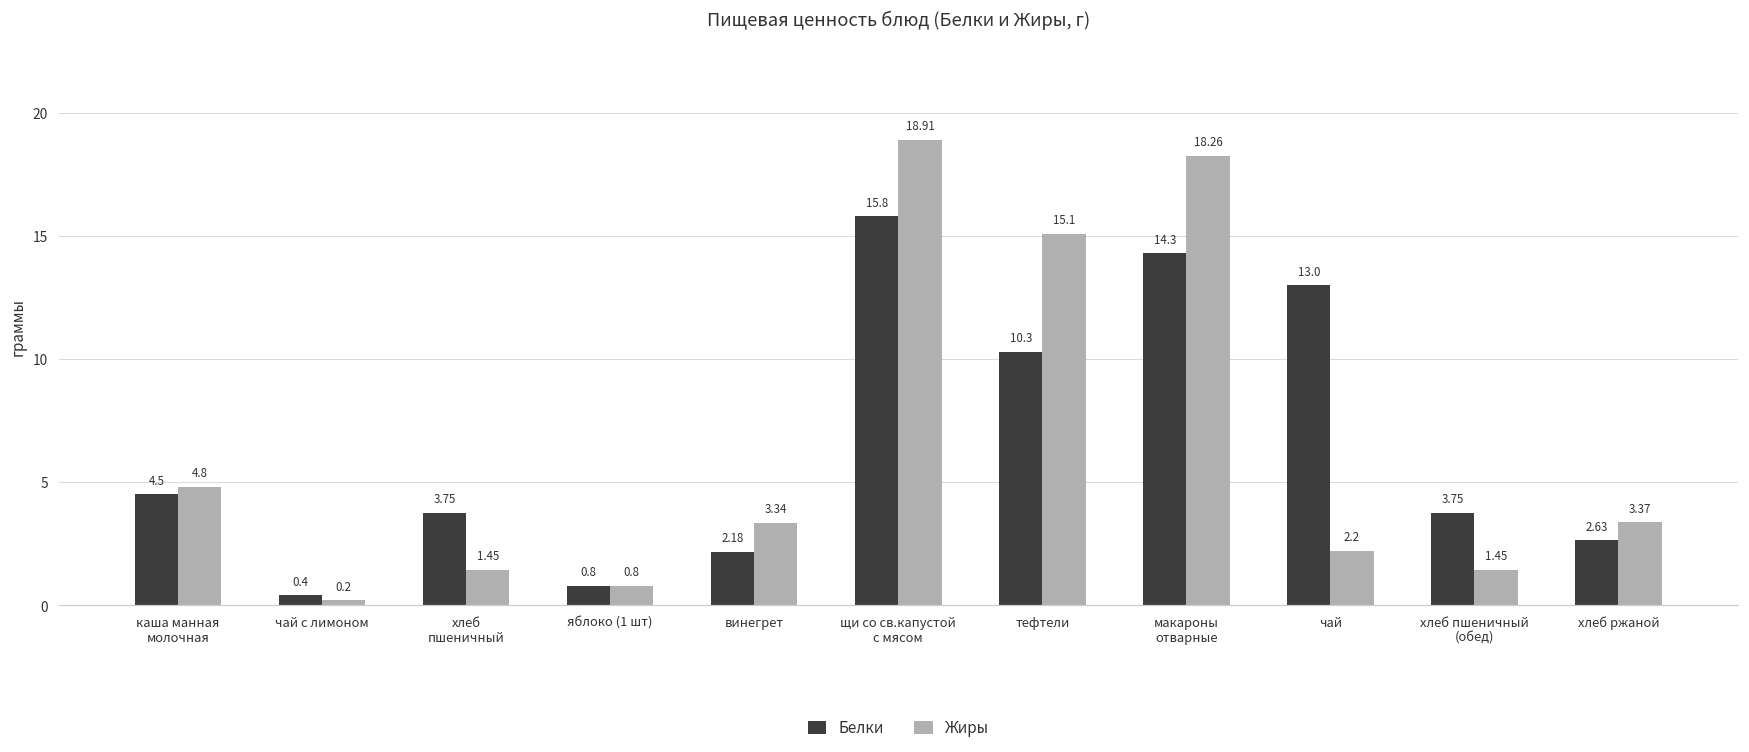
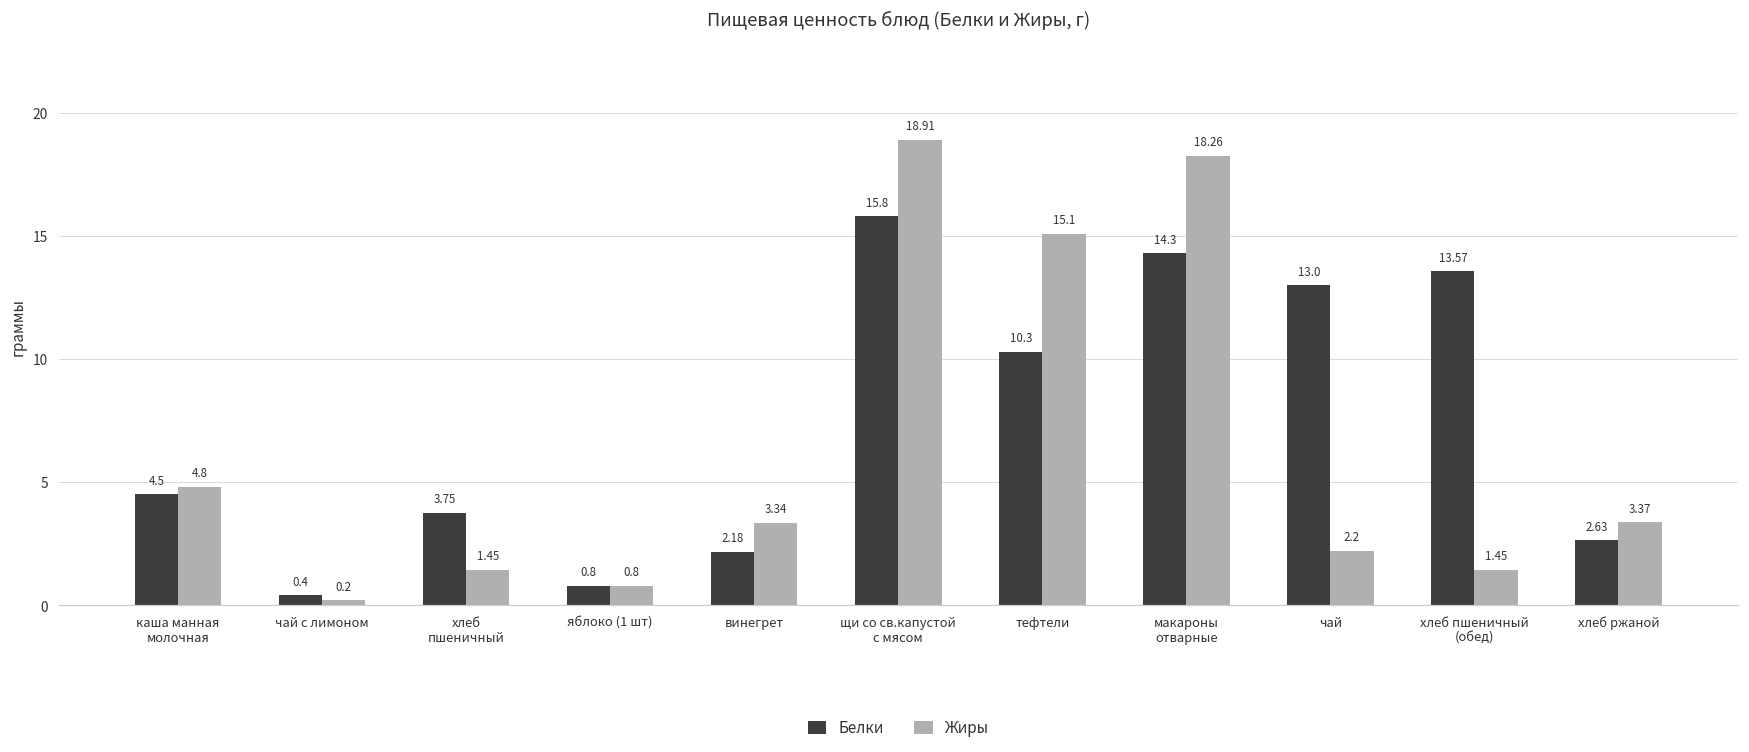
Белки, хлеб пшеничный (обед): 3.75 -> 13.57
